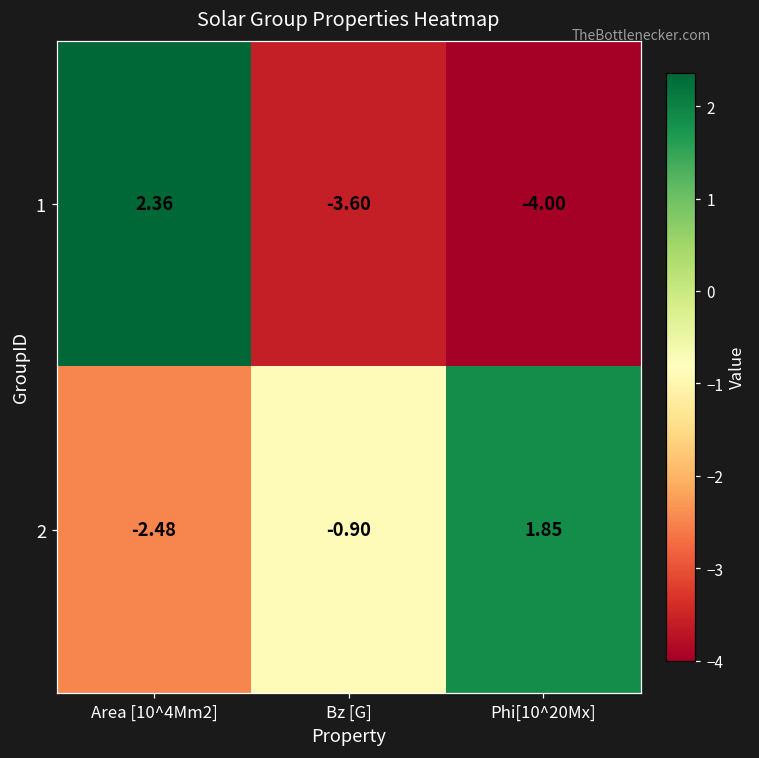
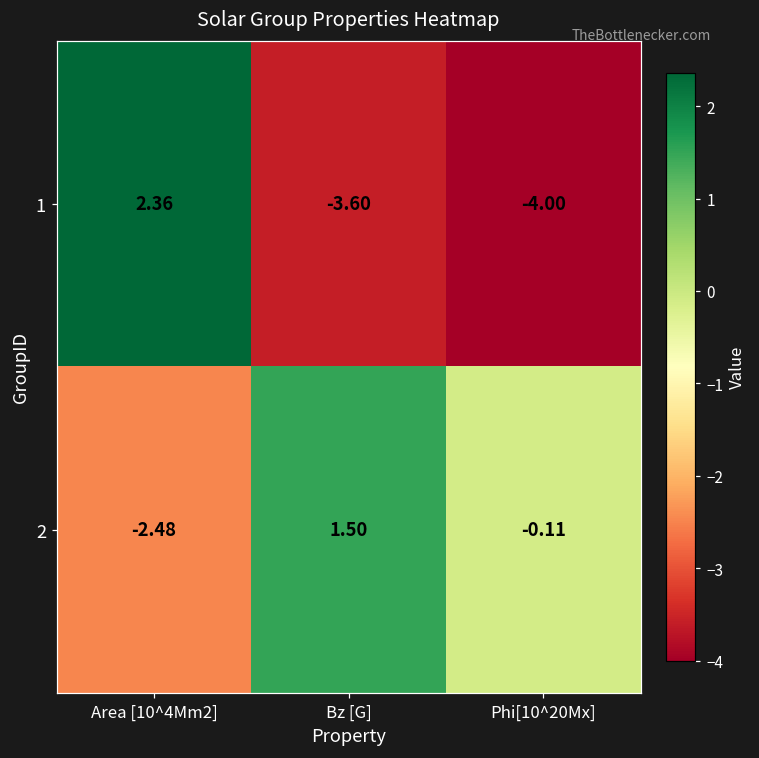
2, Bz [G]: -0.90 -> 1.50
2, Phi[10^20Mx]: 1.85 -> -0.11
